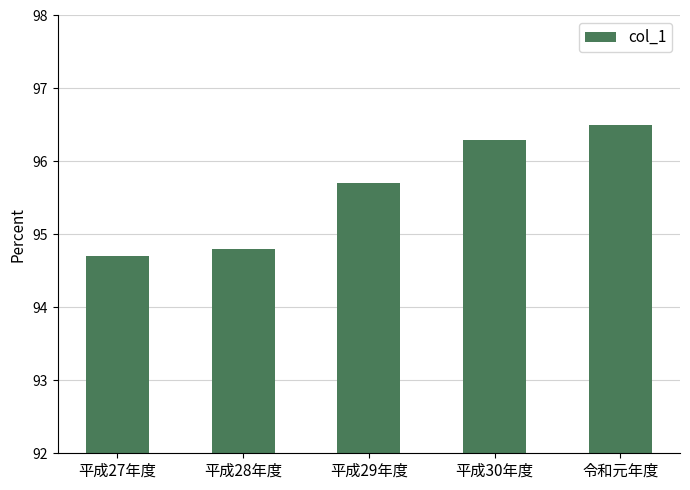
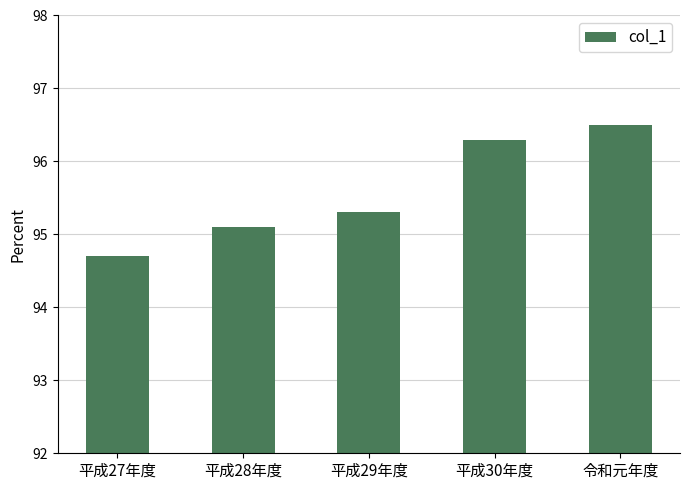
平成28年度: 94.8 -> 95.1
平成29年度: 95.7 -> 95.3
